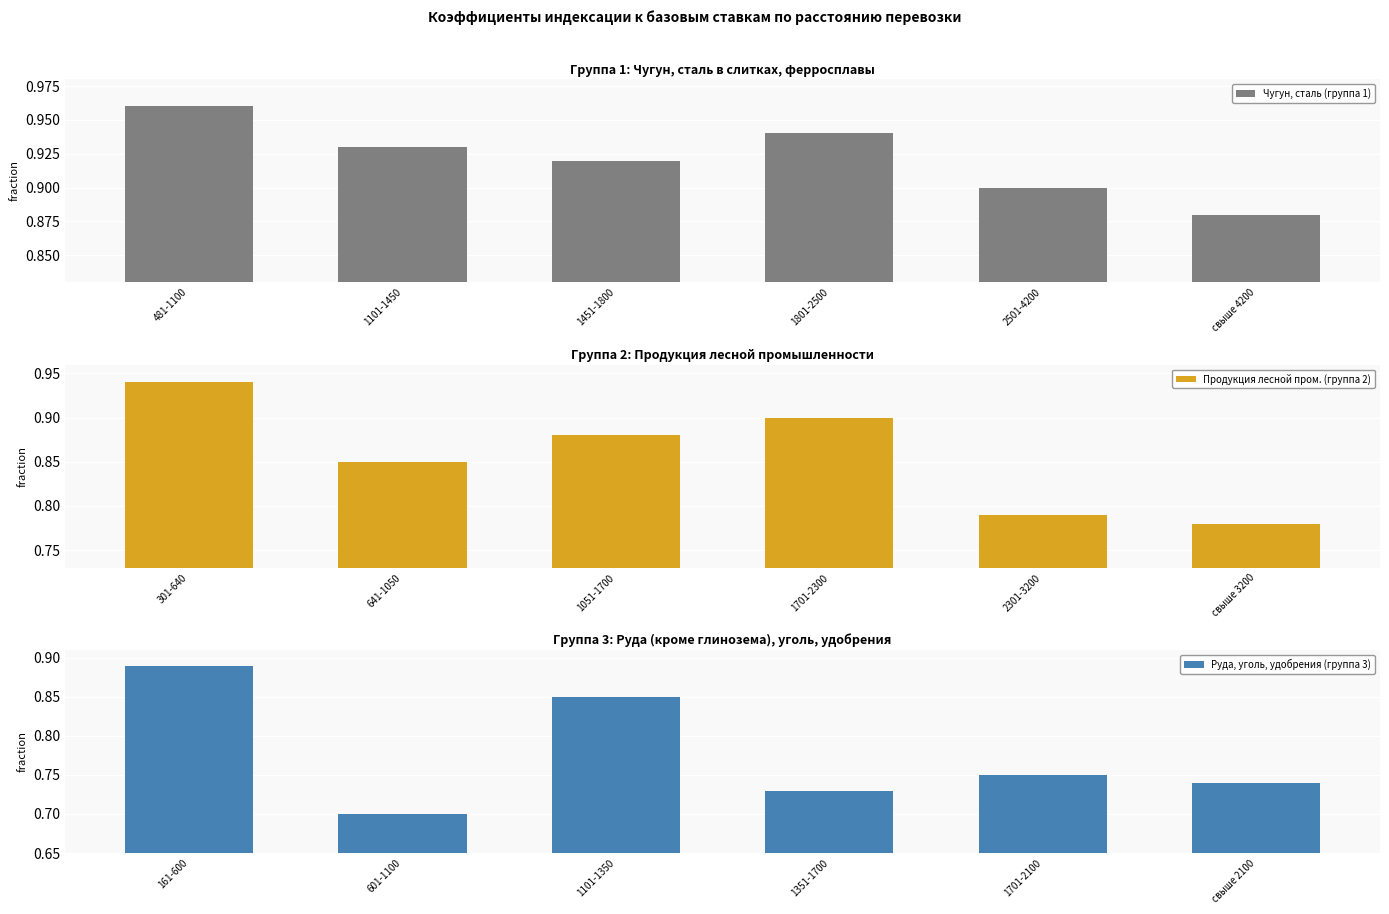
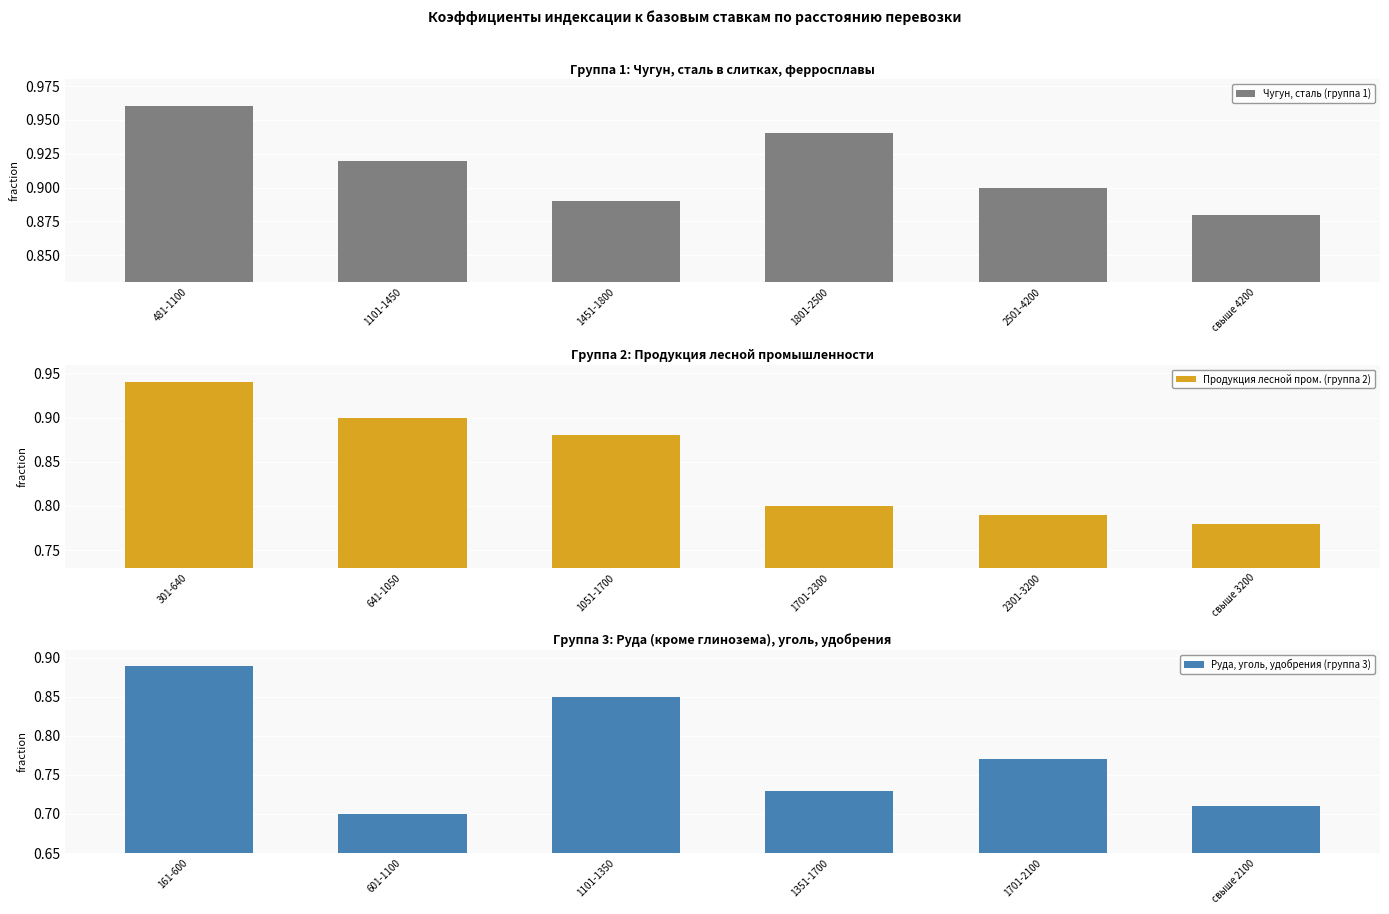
Группа 1: Чугун, сталь в слитках, ферросплавы, 1101-1450: 0.93 -> 0.92
Группа 1: Чугун, сталь в слитках, ферросплавы, 1451-1800: 0.92 -> 0.89
Группа 2: Продукция лесной промышленности, 641-1050: 0.85 -> 0.90
Группа 2: Продукция лесной промышленности, 1701-2300: 0.9 -> 0.8
Группа 3: Руда (кроме глинозема), уголь, удобрения, 1701-2100: 0.75 -> 0.77
Группа 3: Руда (кроме глинозема), уголь, удобрения, свыше 2100: 0.74 -> 0.71
